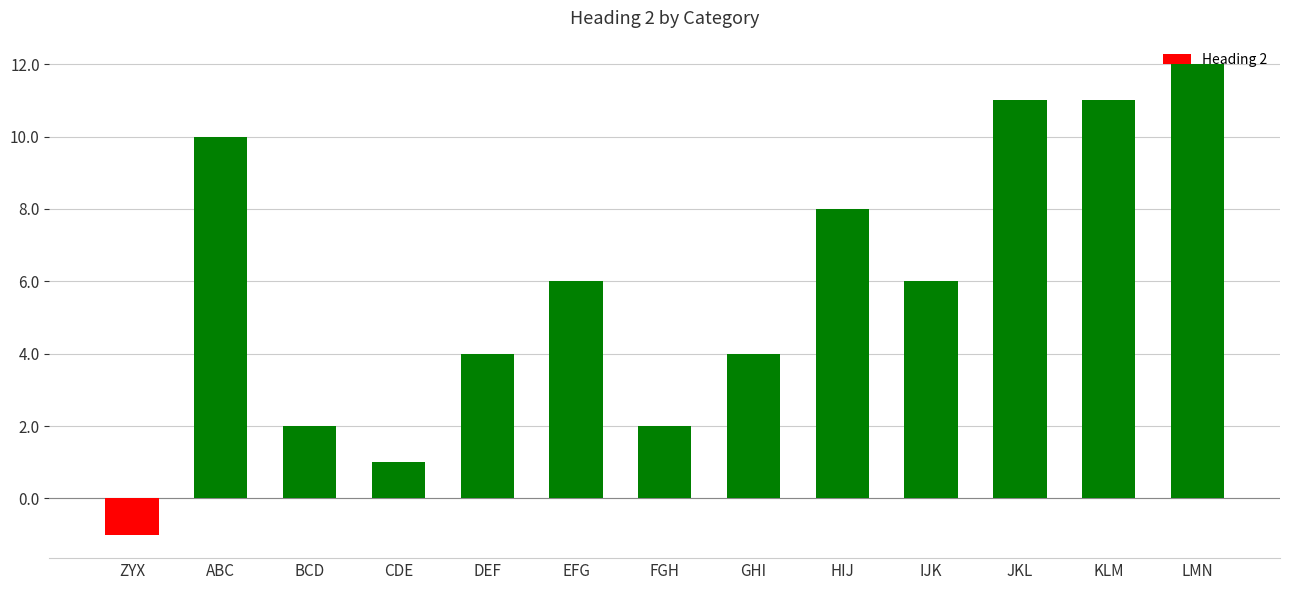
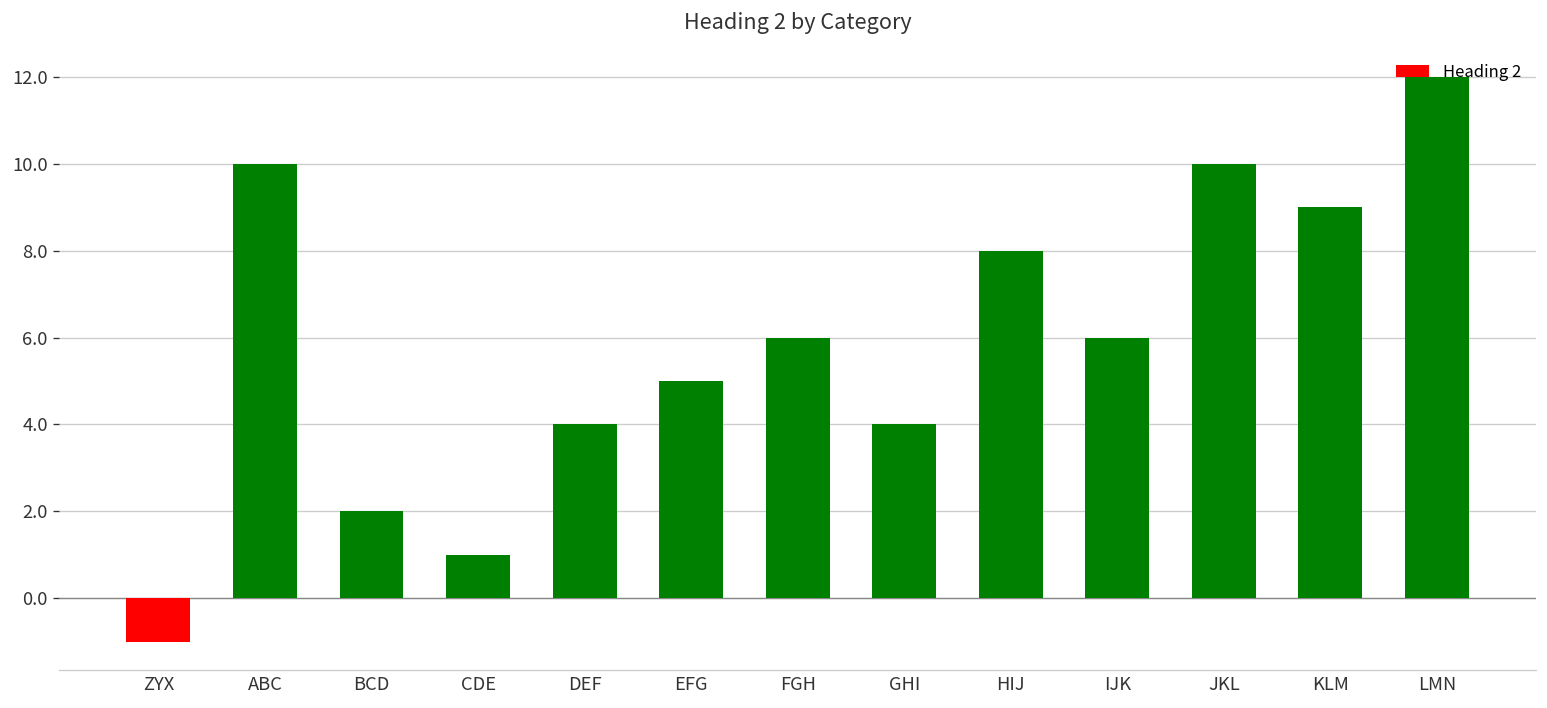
EFG: 6 -> 5
FGH: 2 -> 6
JKL: 11 -> 10
KLM: 11 -> 9
